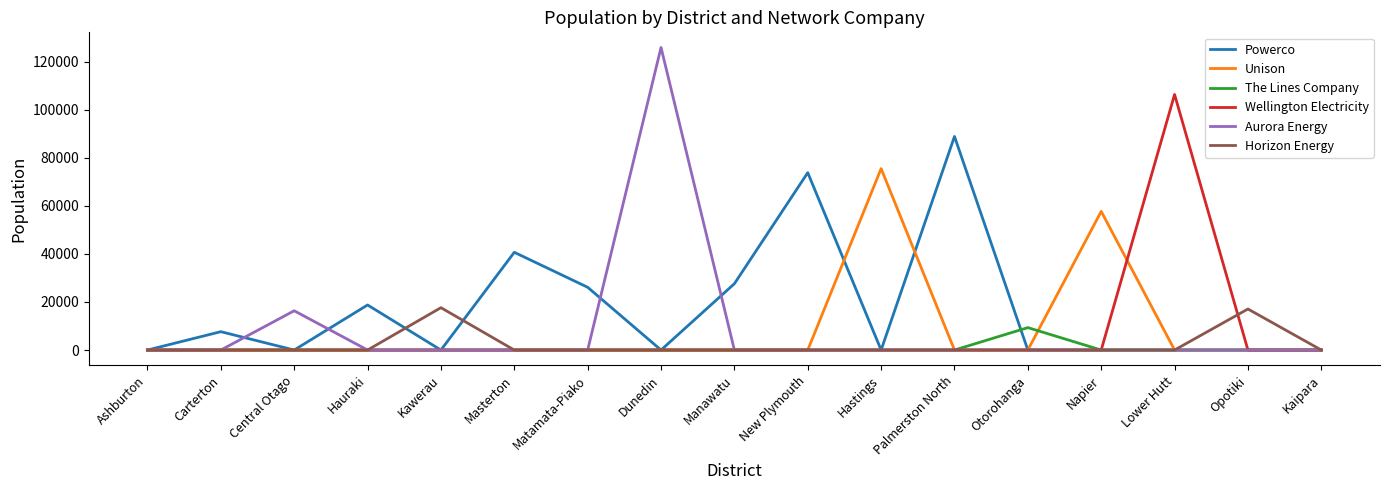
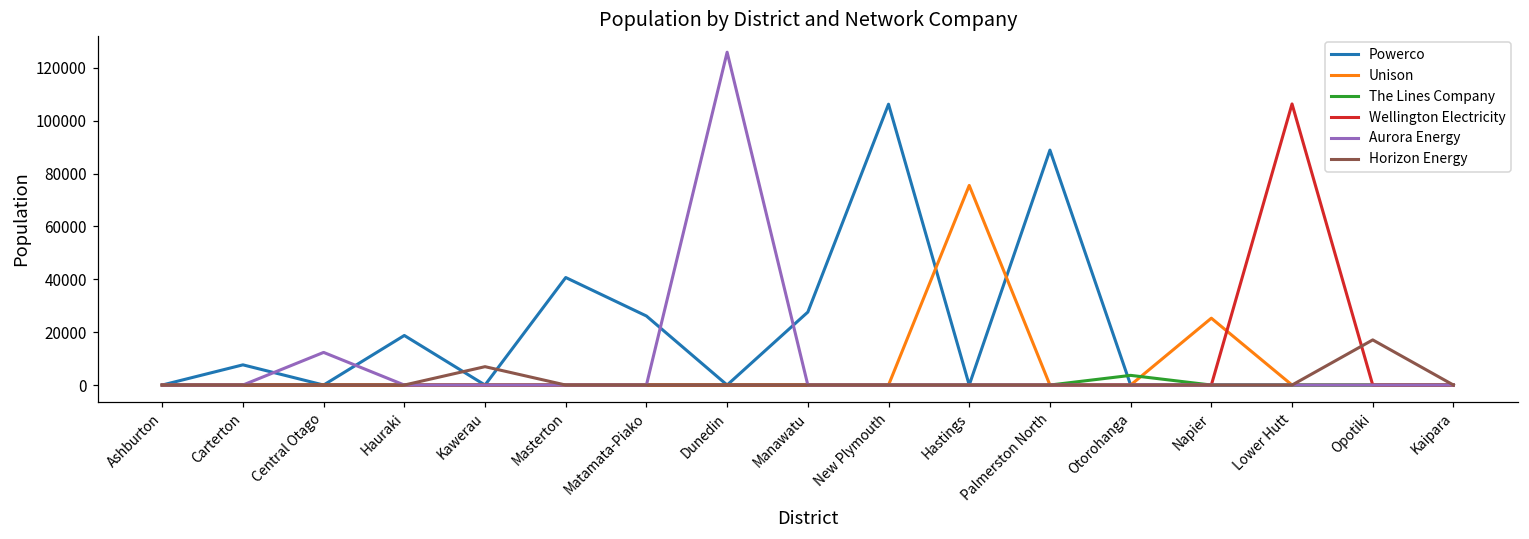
Aurora Energy, Central Otago: 16000 -> 12000
Horizon Energy, Kawerau: 18000 -> 7000
Powerco, New Plymouth: 74000 -> 106000
The Lines Company, Otorohanga: 9000 -> 4000
Unison, Napier: 58000 -> 25000
